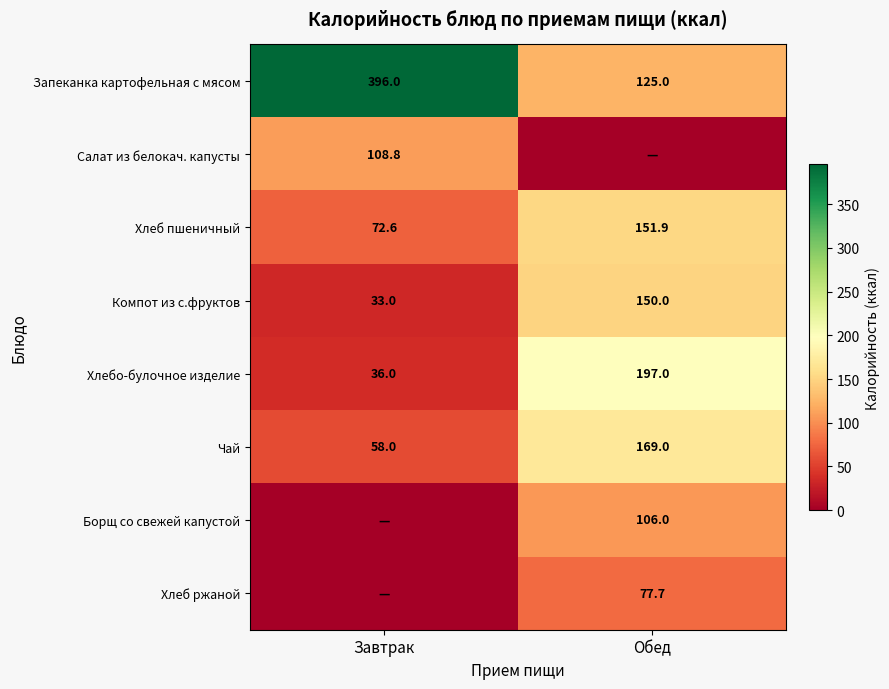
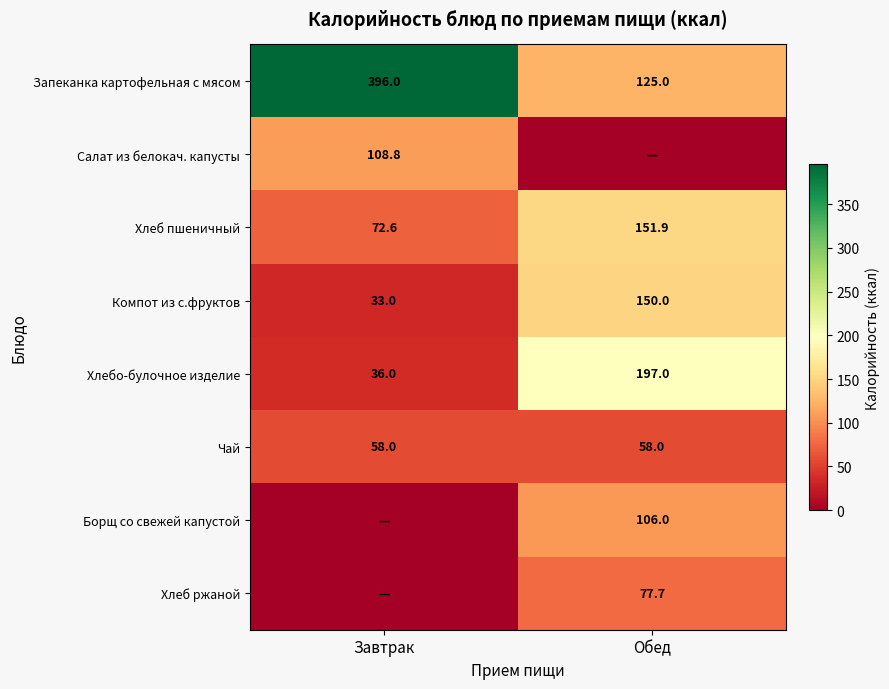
Чай, Обед: 169.0 -> 58.0
